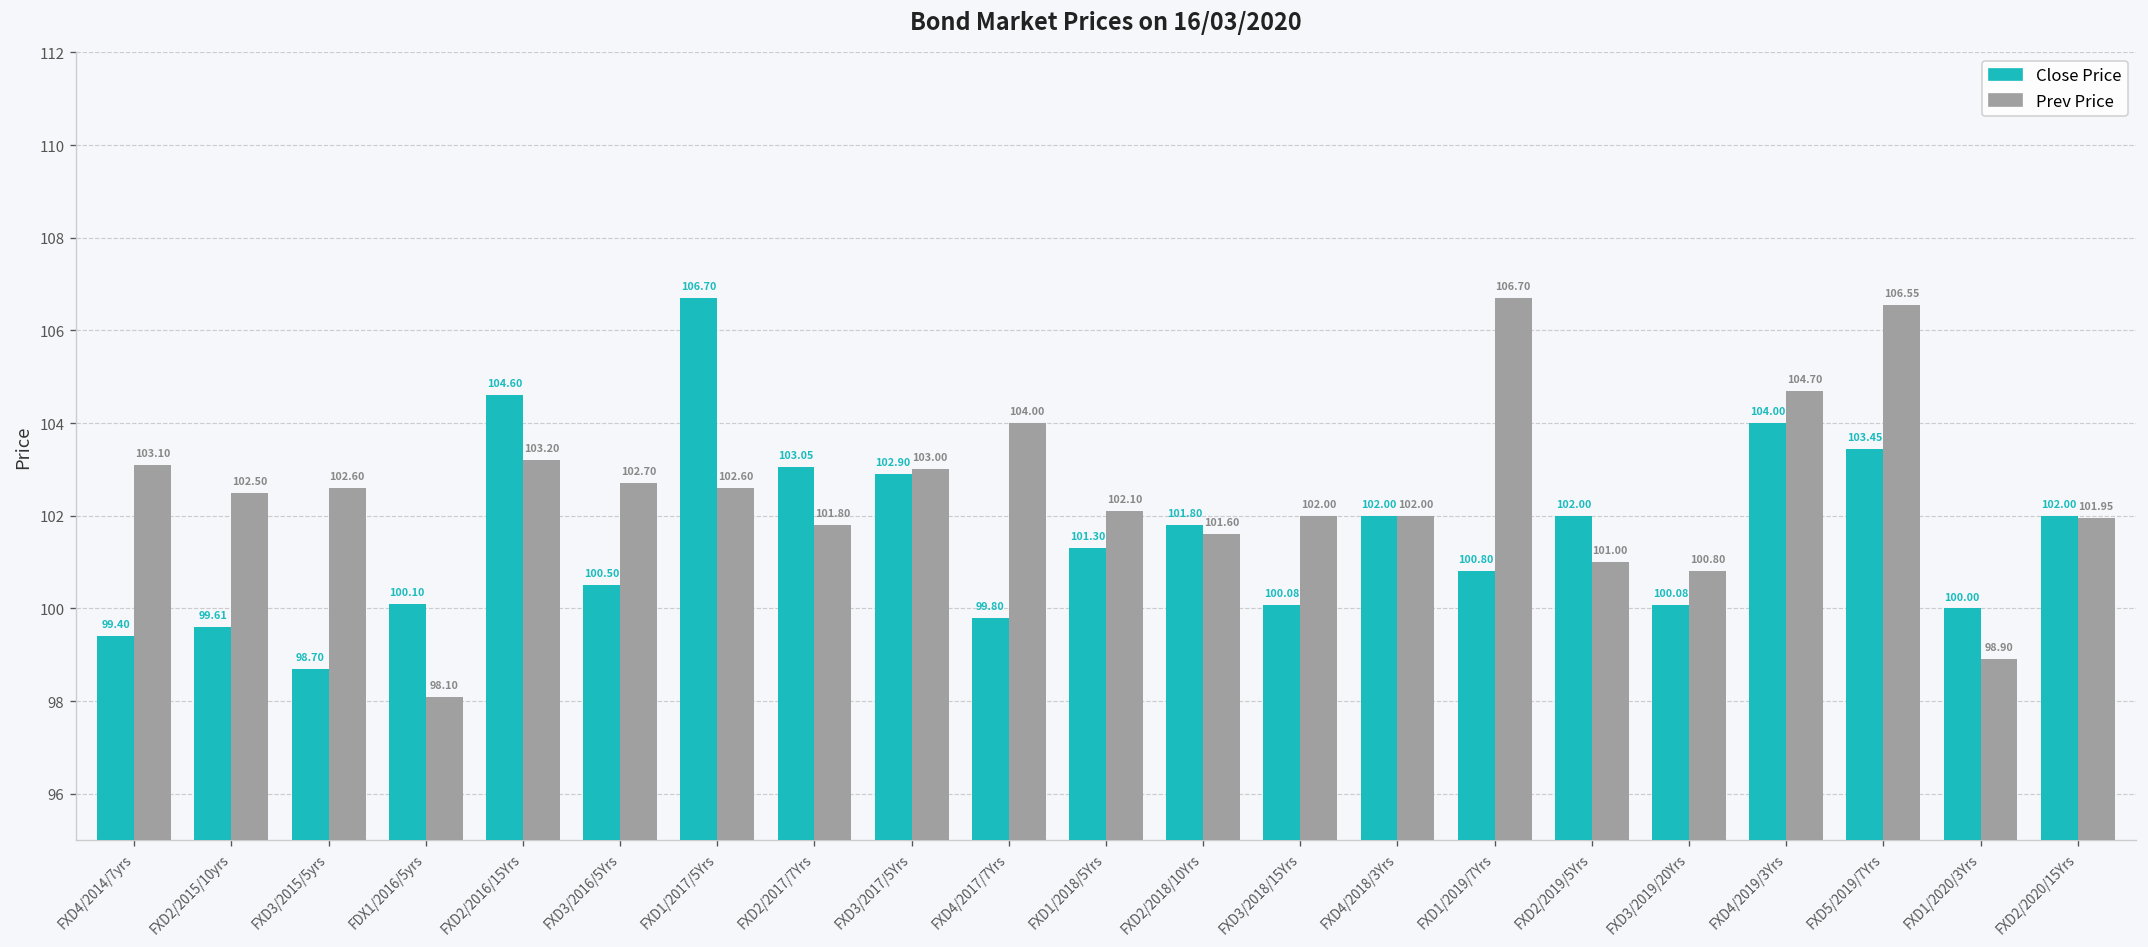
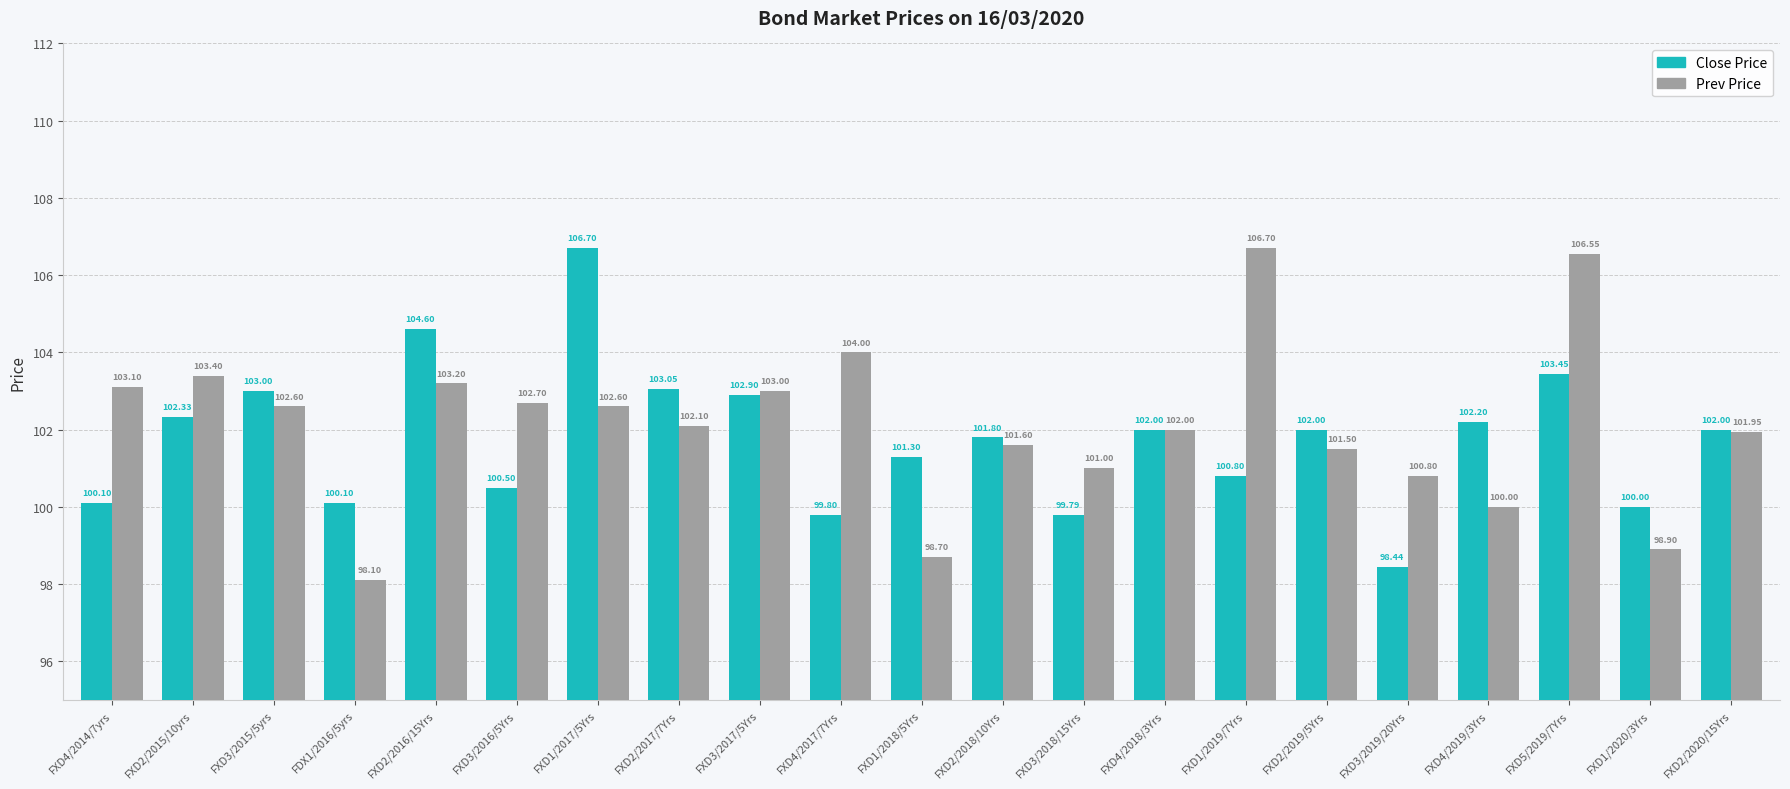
Close Price, FXD4/2014/7yrs: 99.40 -> 100.10
Close Price, FXD2/2015/10yrs: 99.61 -> 102.33
Prev Price, FXD2/2015/10yrs: 102.50 -> 103.40
Close Price, FXD3/2015/5yrs: 98.70 -> 103.00
Prev Price, FXD2/2017/7Yrs: 101.80 -> 102.10
Prev Price, FXD1/2018/5Yrs: 102.10 -> 98.70
Close Price, FXD3/2018/15Yrs: 100.08 -> 99.79
Prev Price, FXD3/2018/15Yrs: 102.00 -> 101.00
Prev Price, FXD2/2019/5Yrs: 101.00 -> 101.50
Close Price, FXD3/2019/20Yrs: 100.08 -> 98.44
Close Price, FXD4/2019/3Yrs: 104.00 -> 102.20
Prev Price, FXD4/2019/3Yrs: 104.70 -> 100.00
